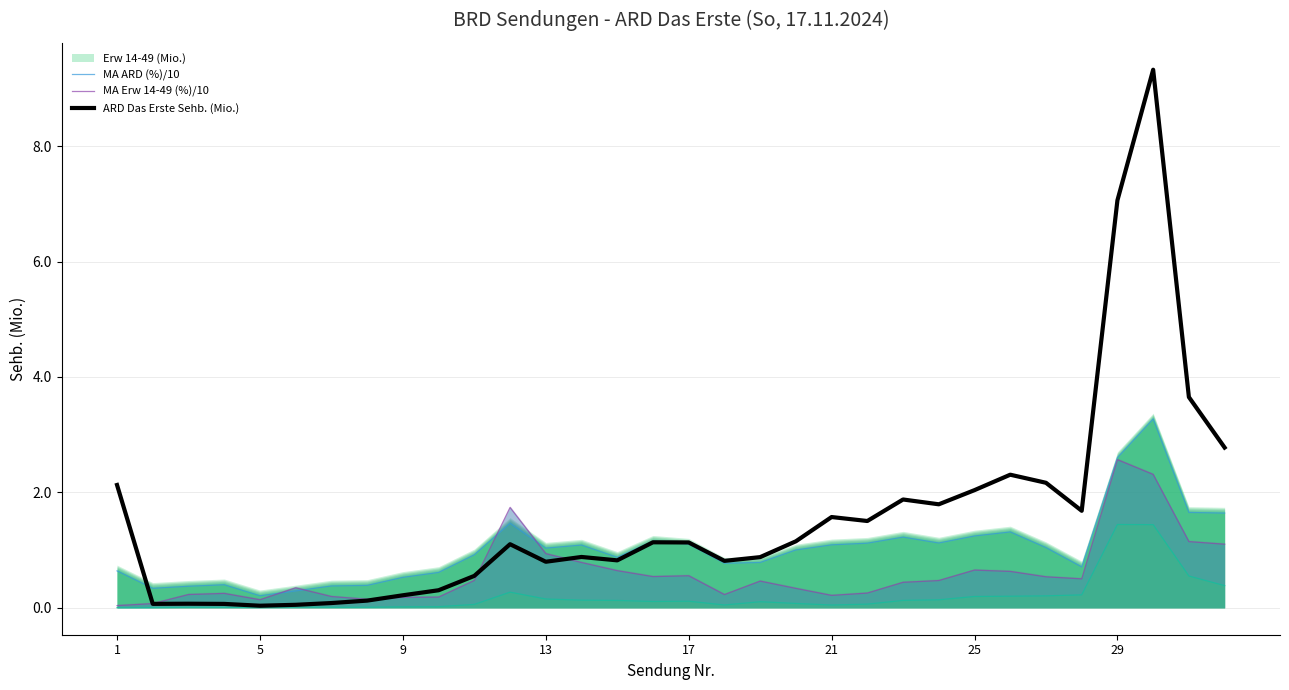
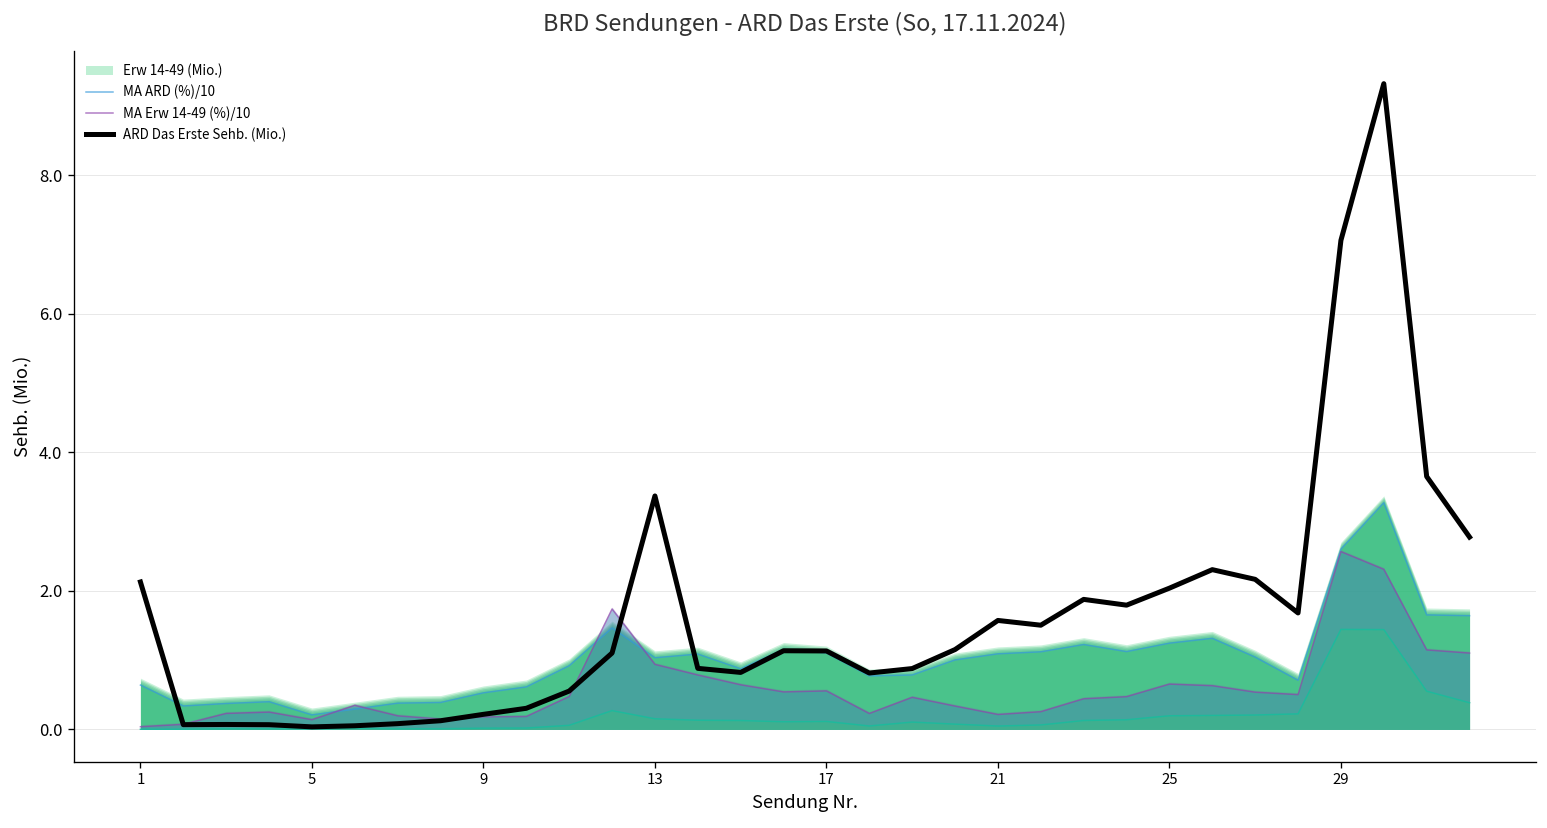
ARD Das Erste Sehb. (Mio.), 13: 0.8 -> 3.4
